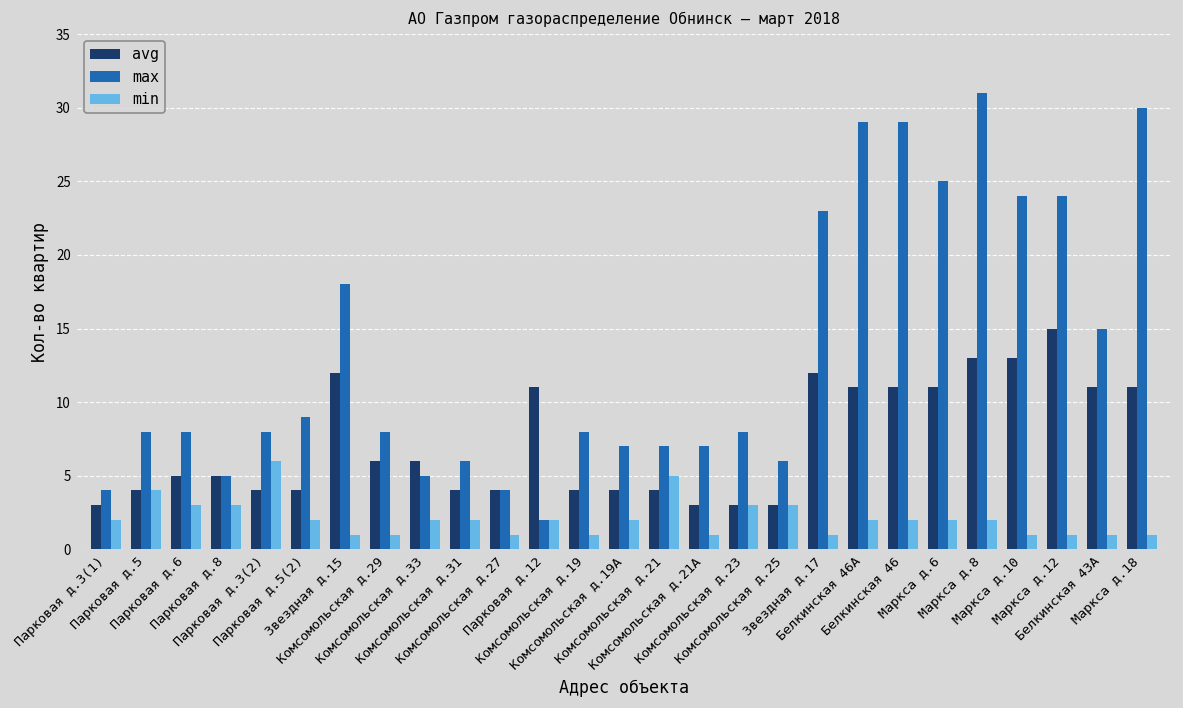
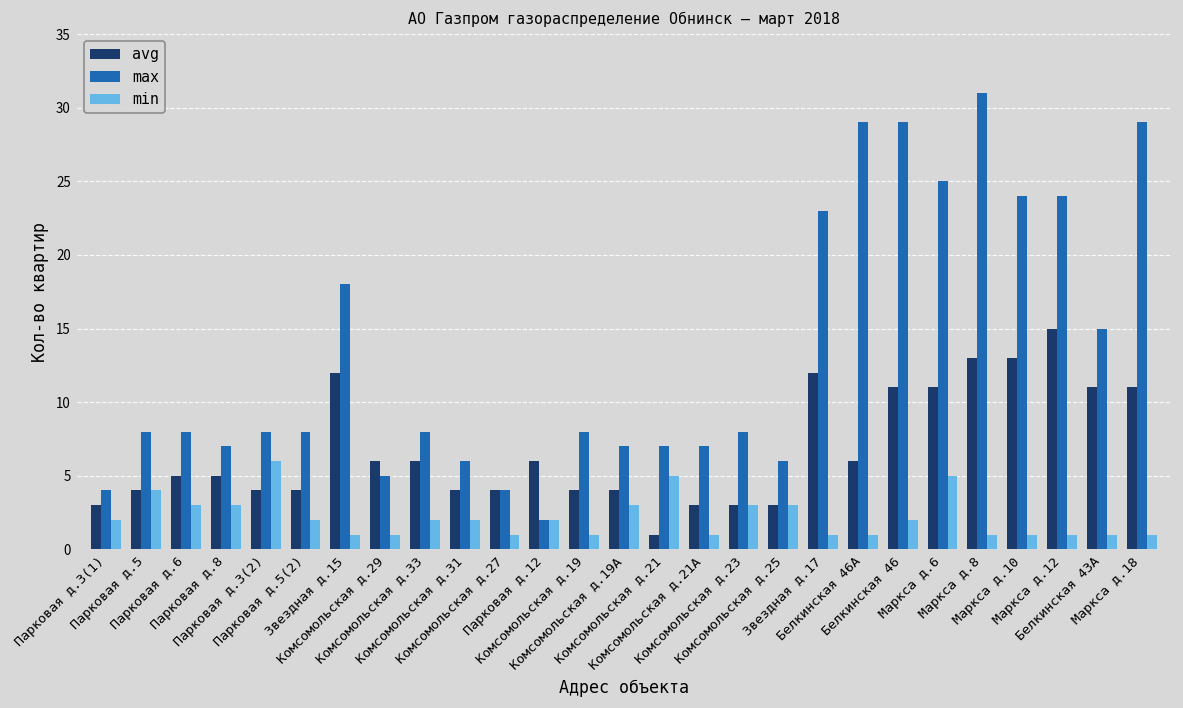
max, Парковая д.8: 5 -> 7
max, Парковая д.5(2): 9 -> 8
max, Комсомольская д.29: 8 -> 5
max, Комсомольская д.33: 5 -> 8
avg, Парковая д.12: 11 -> 6
min, Комсомольская д.19А: 2 -> 3
avg, Комсомольская д.21: 4 -> 1
avg, Белкинская 46А: 11 -> 6
min, Белкинская 46А: 2 -> 1
min, Маркса д.6: 2 -> 5
min, Маркса д.8: 2 -> 1
max, Маркса д.18: 30 -> 29
